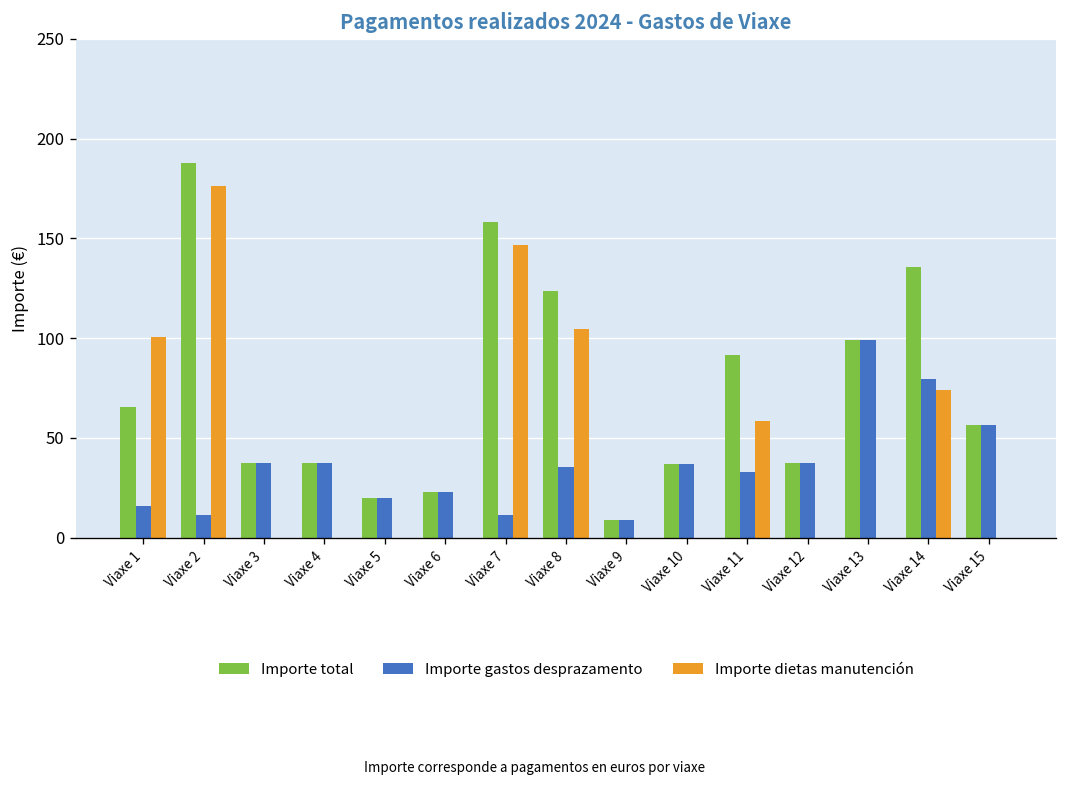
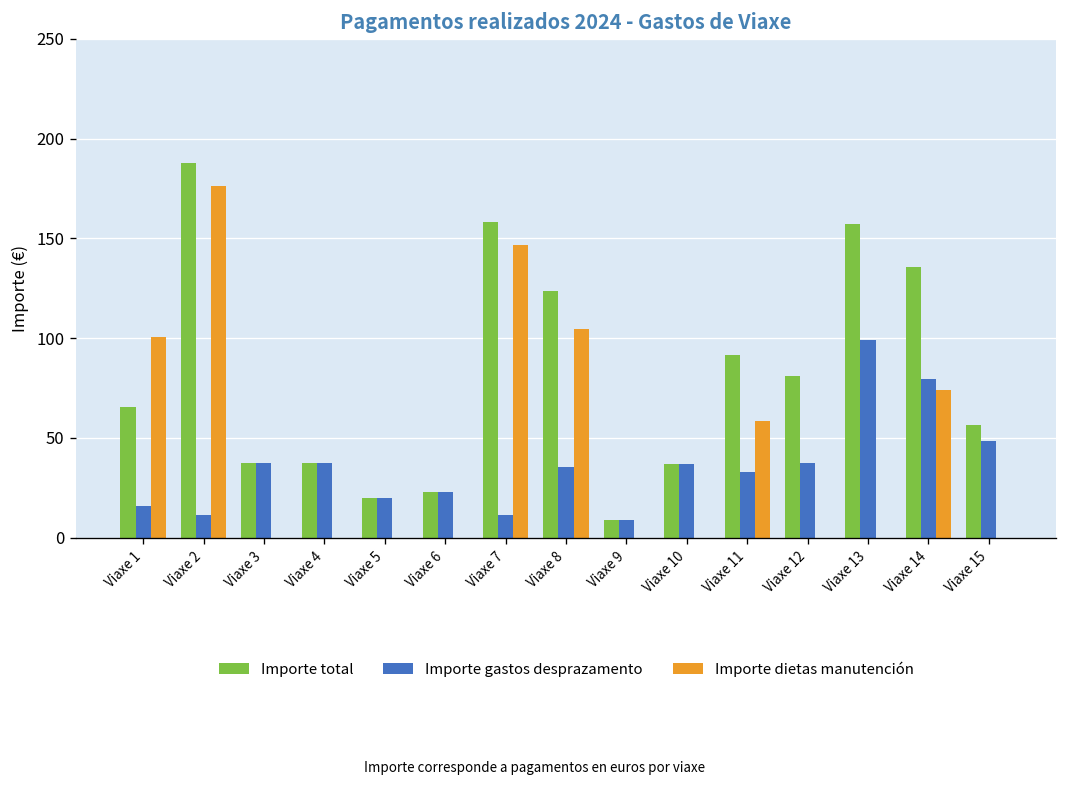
Importe total, Viaxe 12: 38 -> 81
Importe total, Viaxe 13: 99 -> 157
Importe gastos desprazamento, Viaxe 15: 57 -> 49
